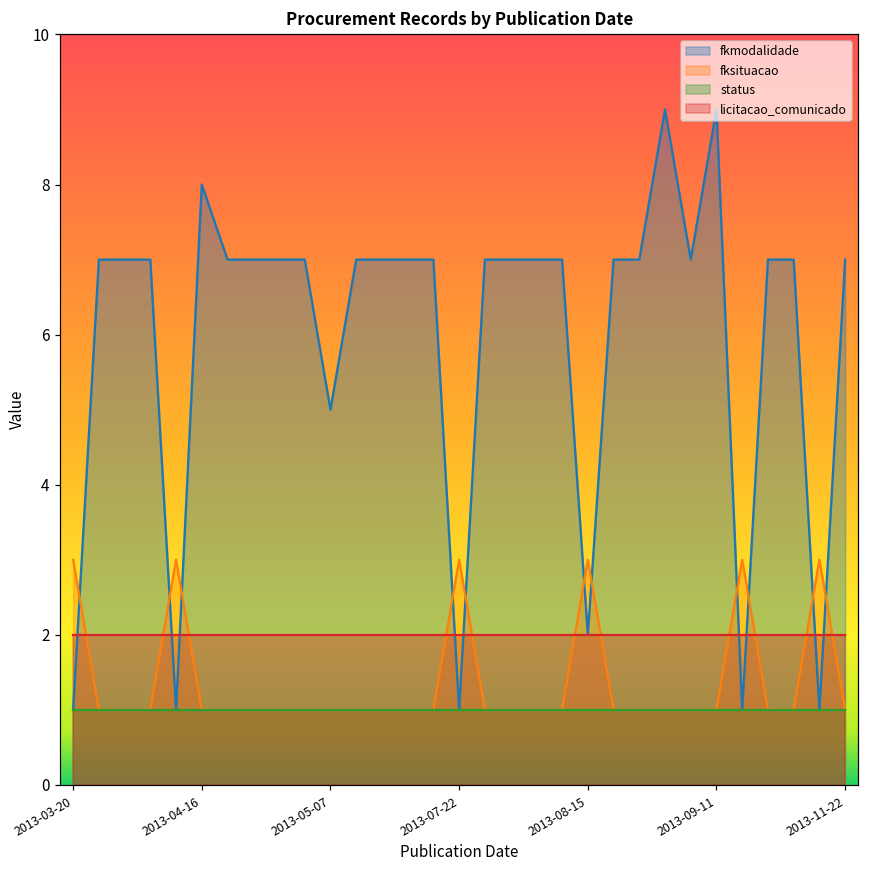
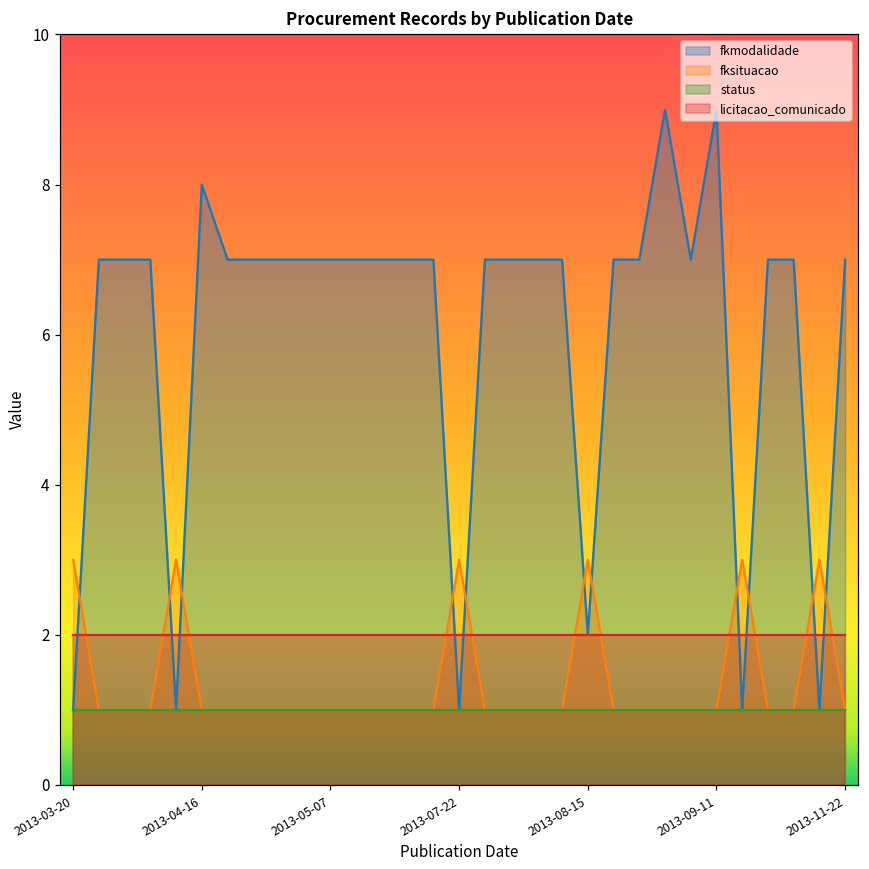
fkmodalidade, 2013-05-07: 5 -> 7
